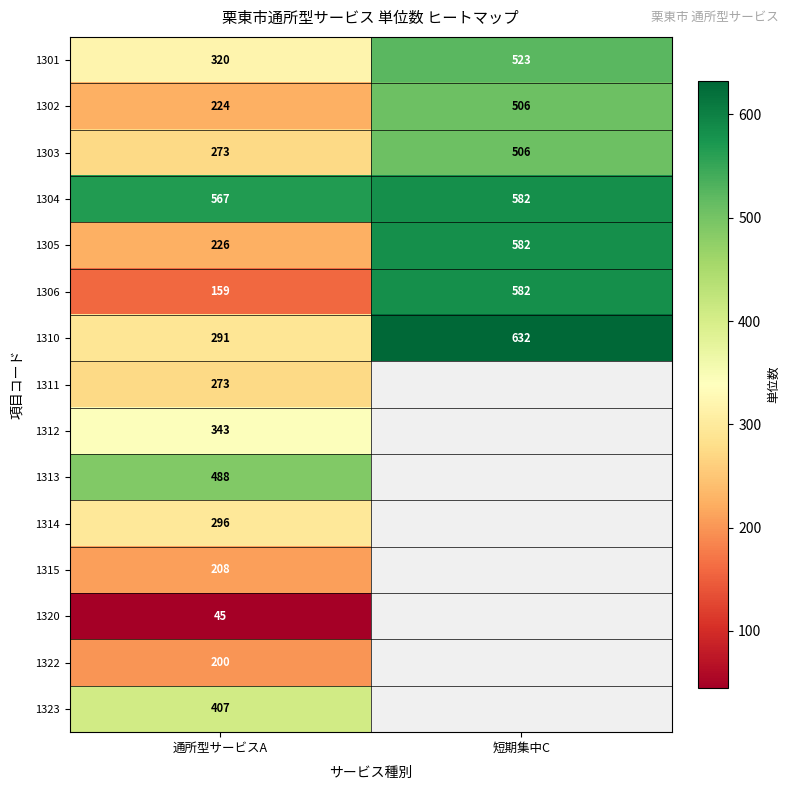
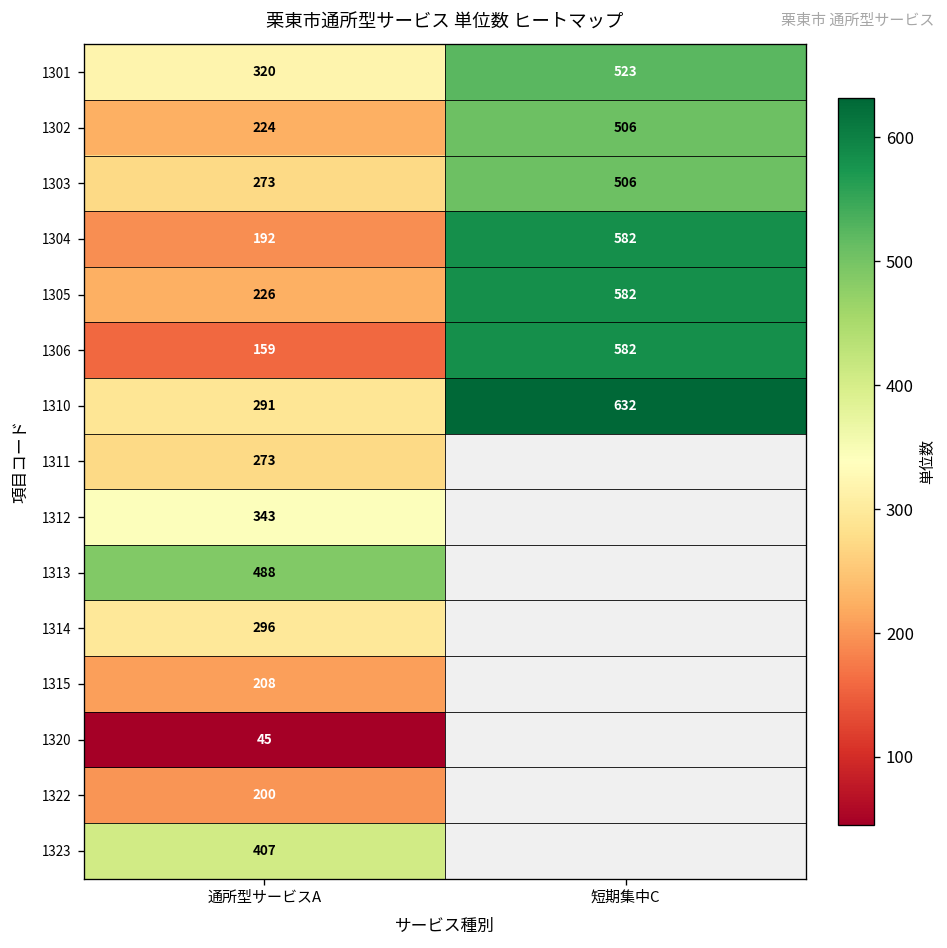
1304, 通所型サービスA: 567 -> 192
